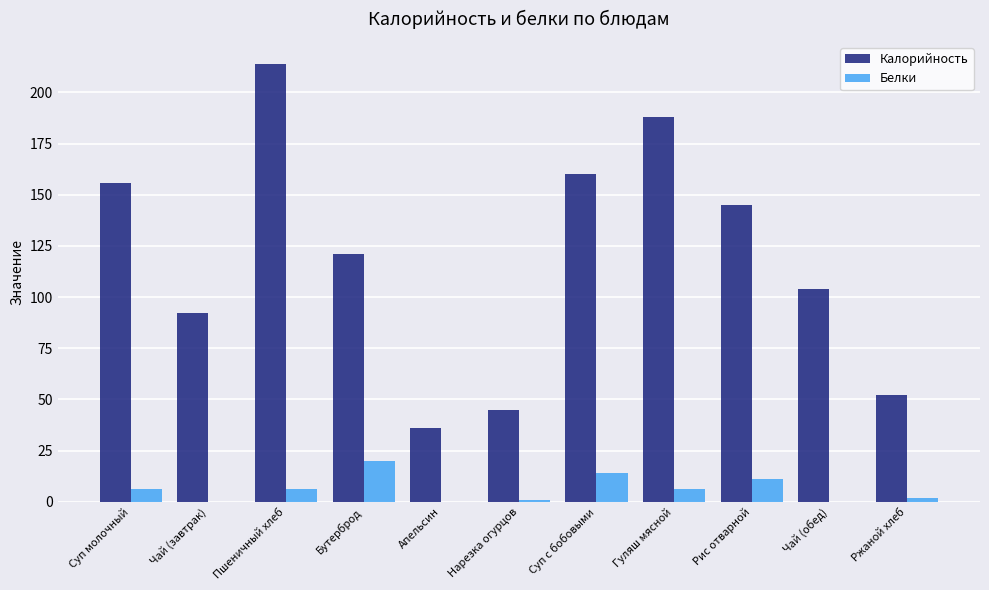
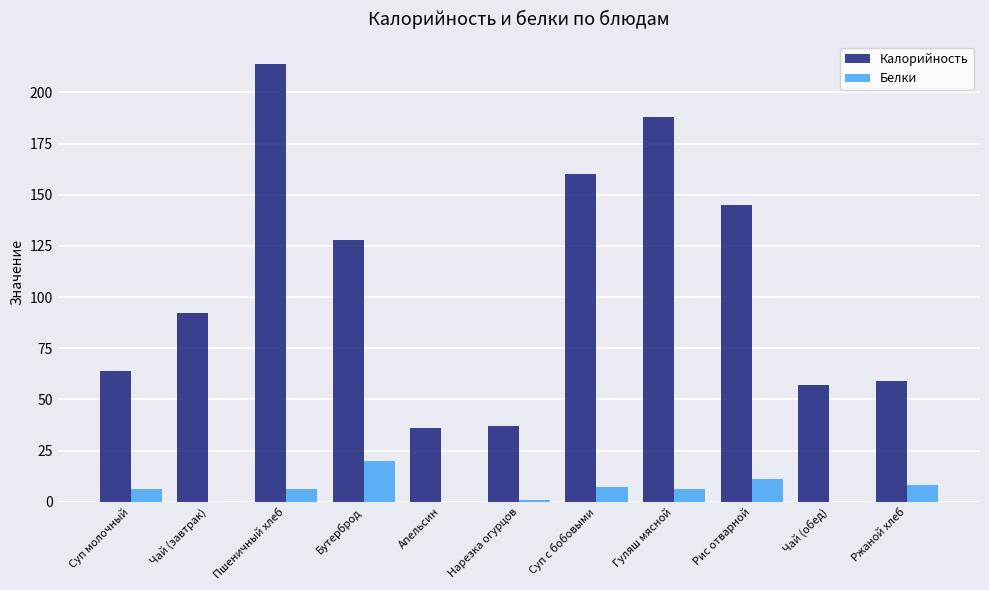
Калорийность, Суп молочный: 156 -> 64
Калорийность, Бутерброд: 121 -> 128
Калорийность, Нарезка огурцов: 45 -> 37
Белки, Суп с бобовыми: 14 -> 7
Калорийность, Чай (обед): 104 -> 57
Калорийность, Ржаной хлеб: 52 -> 59
Белки, Ржаной хлеб: 2 -> 8
